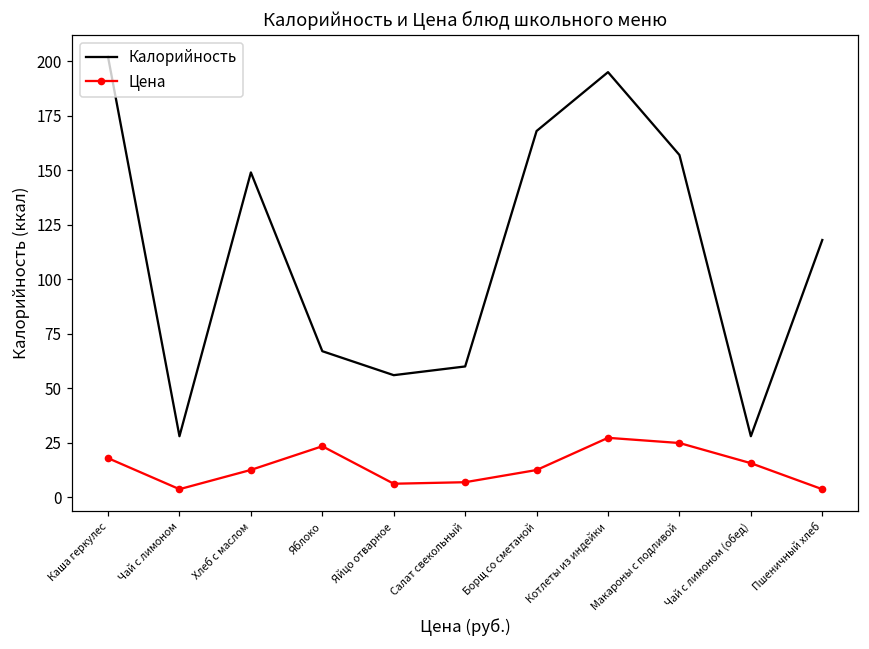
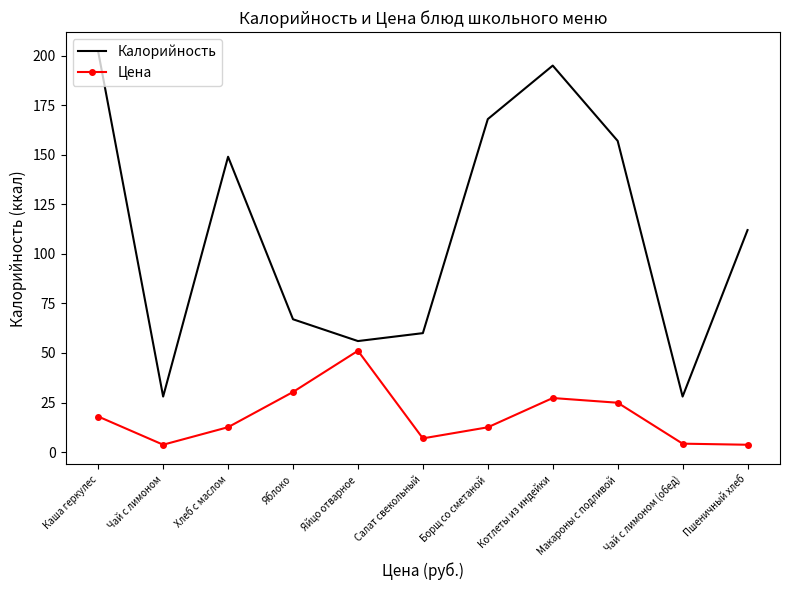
Цена, Яблоко: 23 -> 30
Цена, Яйцо отварное: 6 -> 51
Цена, Чай с лимоном (обед): 16 -> 4
Калорийность, Пшеничный хлеб: 118 -> 112
